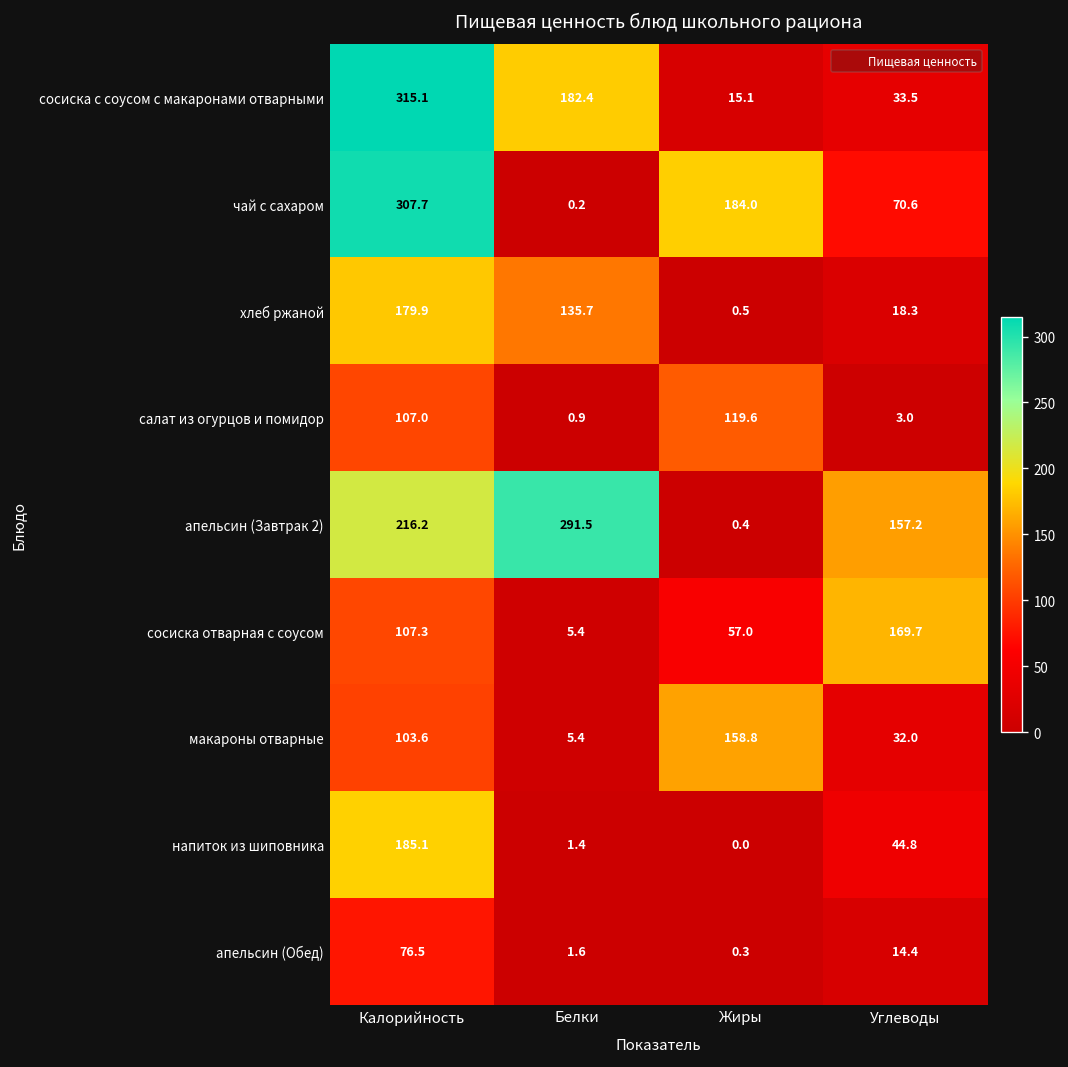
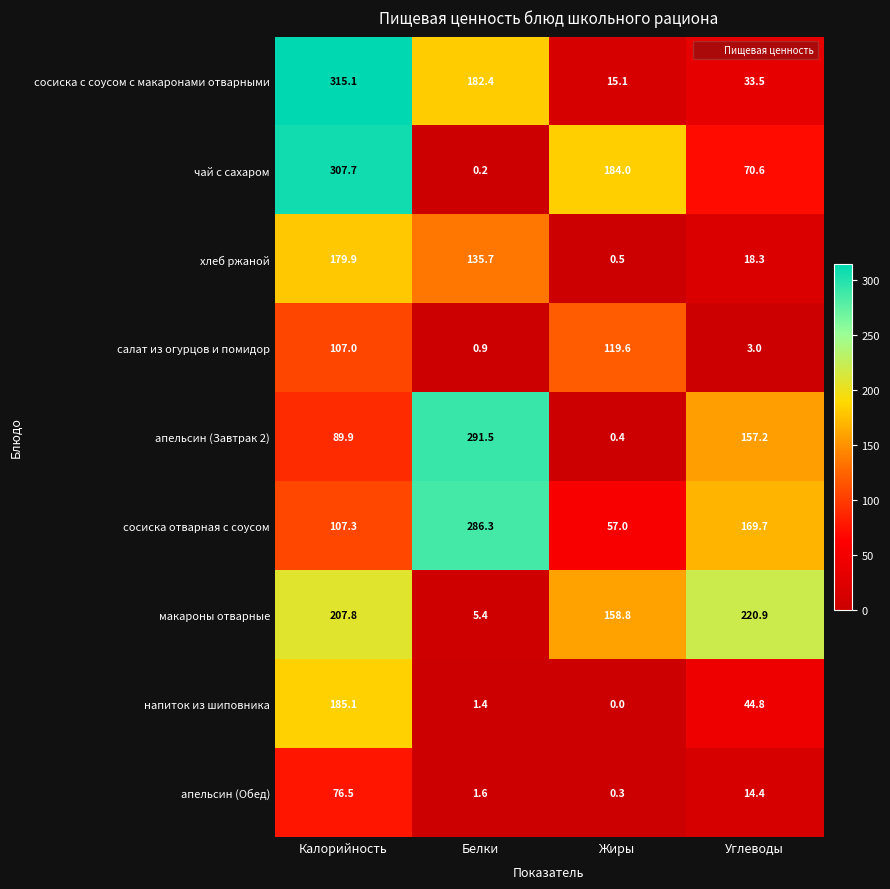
апельсин (Завтрак 2), Калорийность: 216.2 -> 89.9
сосиска отварная с соусом, Белки: 5.4 -> 286.3
макароны отварные, Калорийность: 103.6 -> 207.8
макароны отварные, Углеводы: 32.0 -> 220.9
